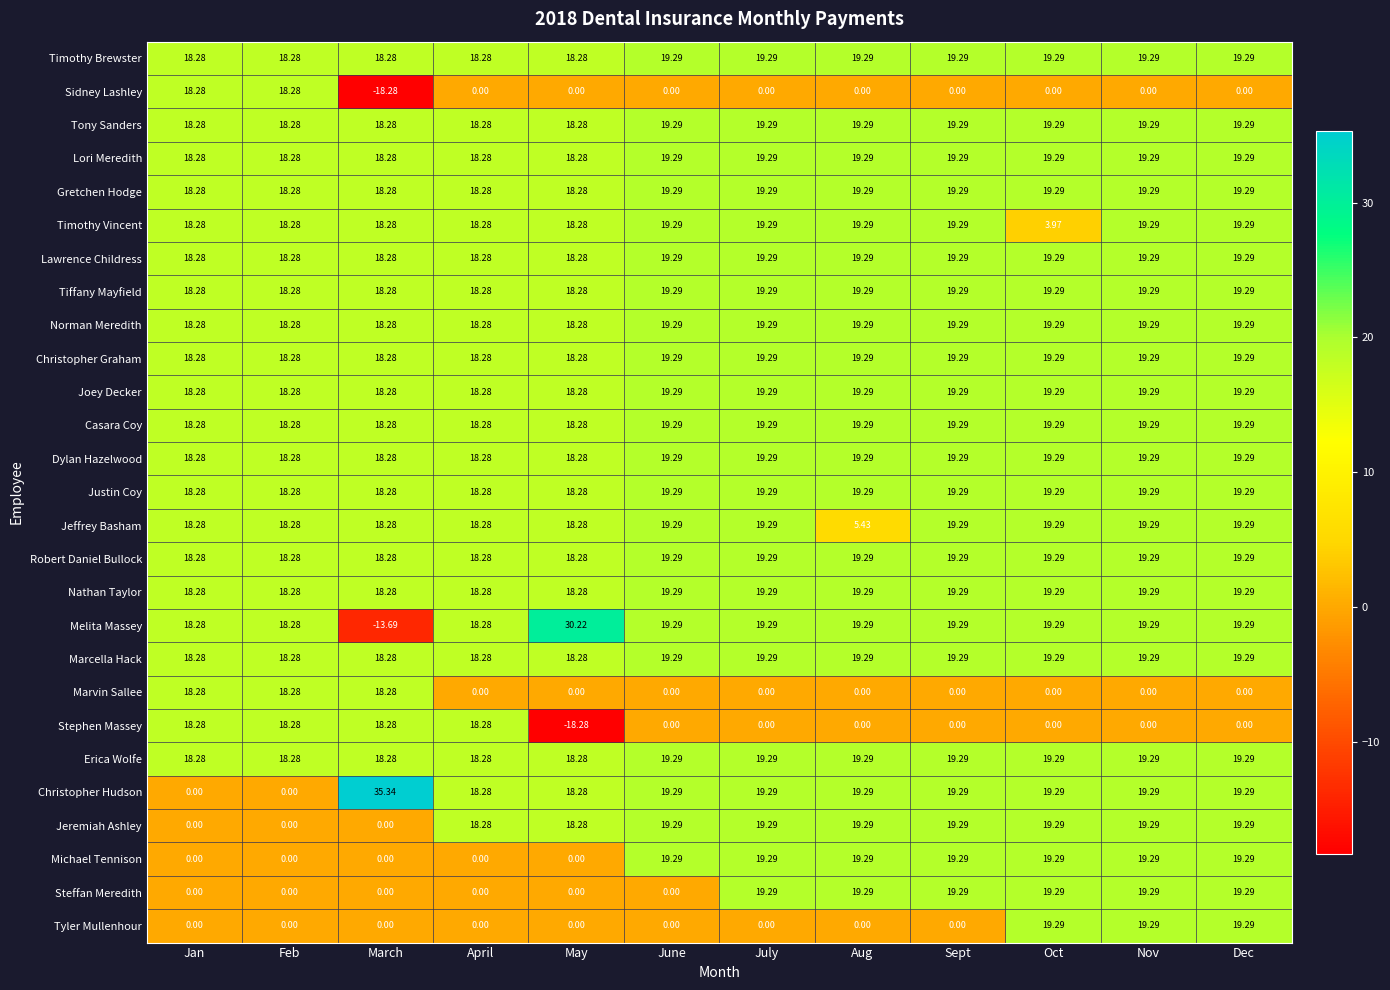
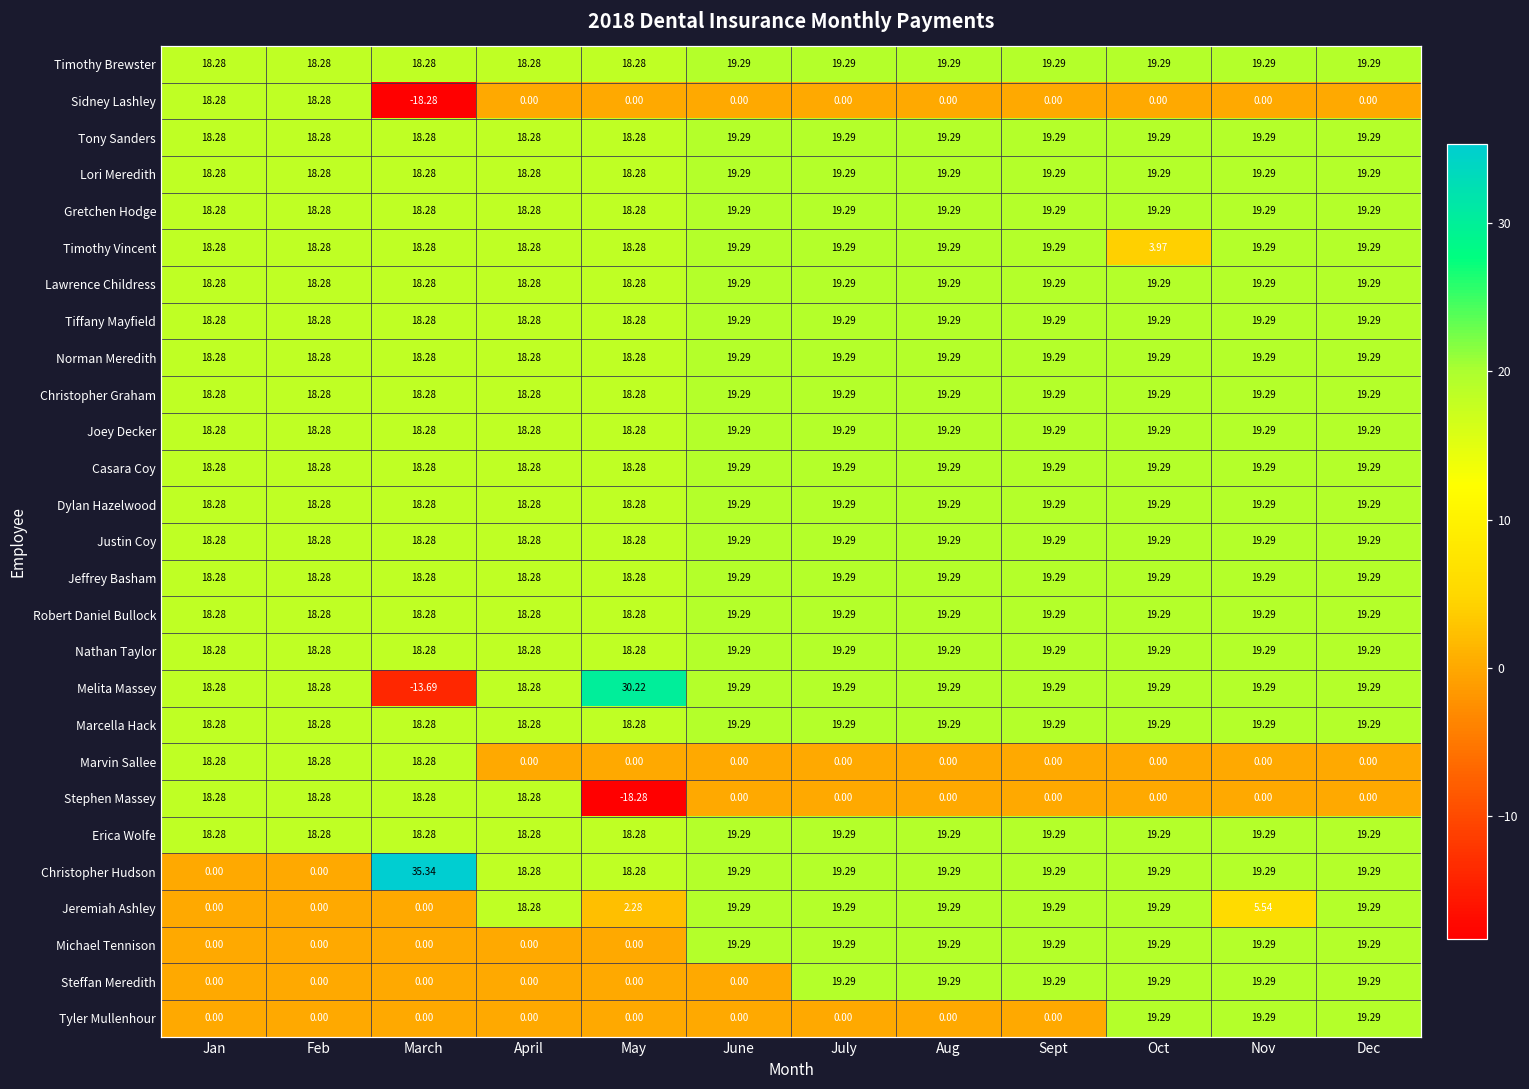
Jeffrey Basham, Aug: 5.43 -> 19.29
Jeremiah Ashley, May: 18.28 -> 2.28
Jeremiah Ashley, Nov: 19.29 -> 5.54
